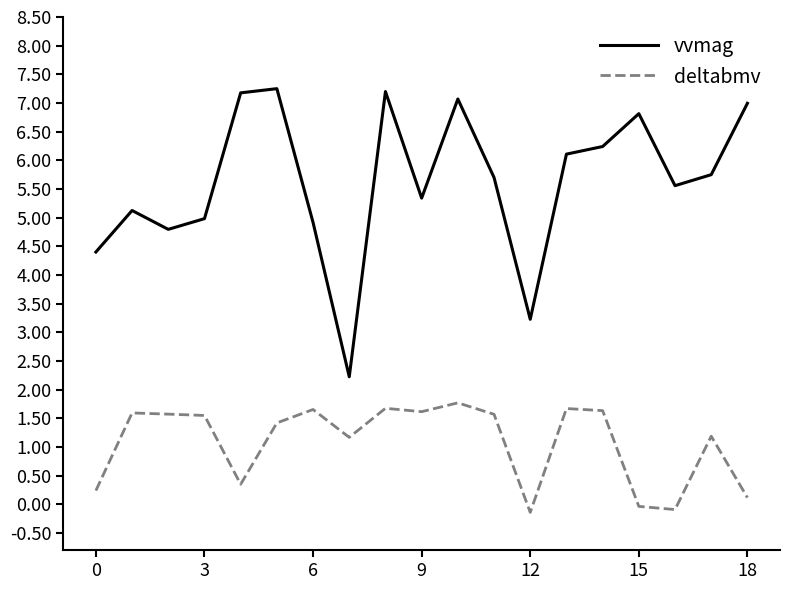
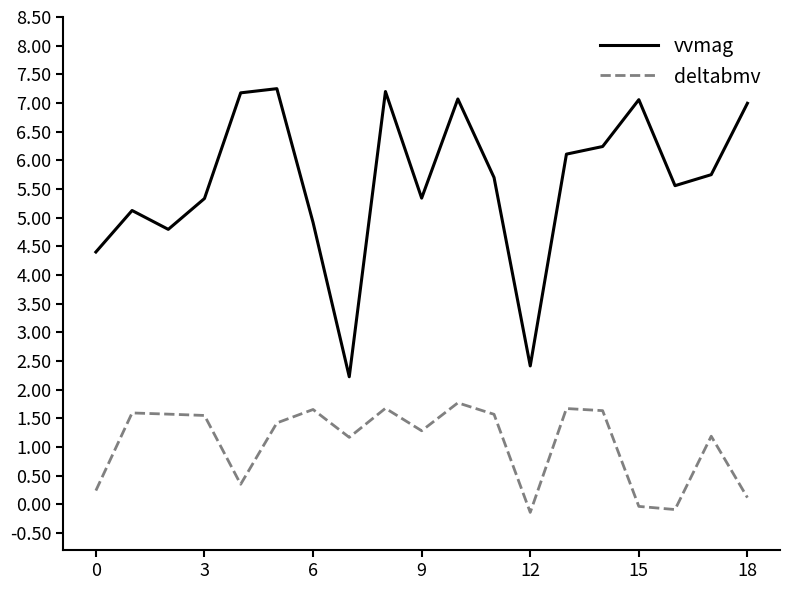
vvmag, 3: 5.0 -> 5.3
deltabmv, 9: 1.6 -> 1.3
vvmag, 12: 3.2 -> 2.4
vvmag, 15: 6.8 -> 7.1
